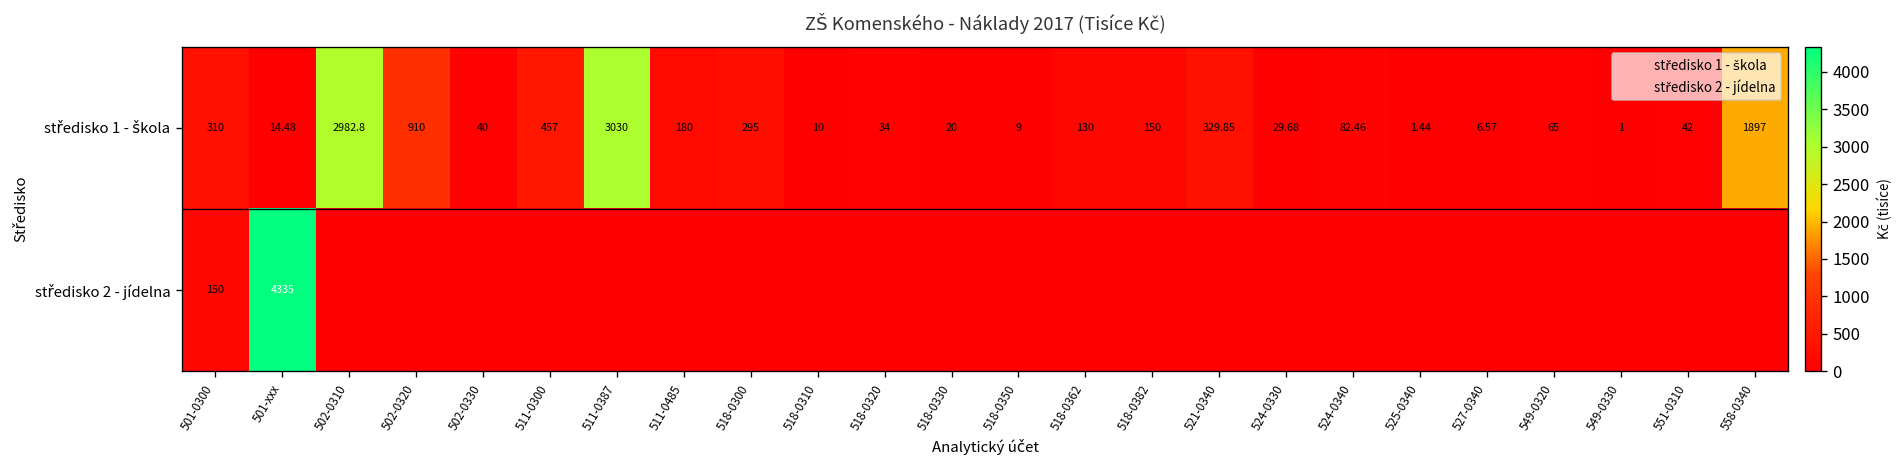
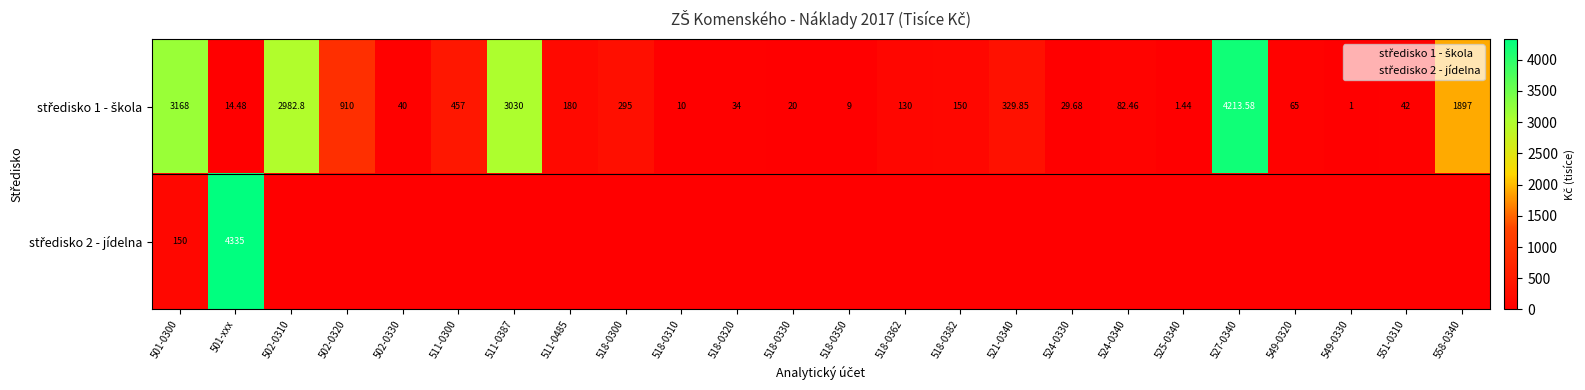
středisko 1 - škola, 501-0300: 310 -> 3168
středisko 1 - škola, 527-0340: 6.57 -> 4213.58
